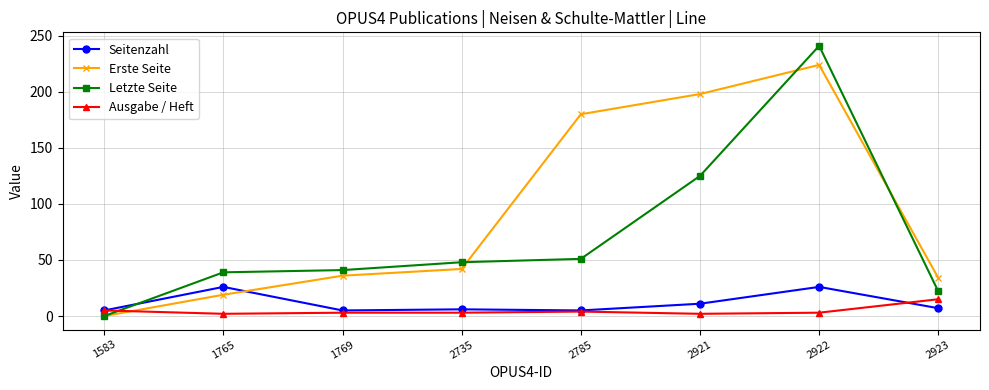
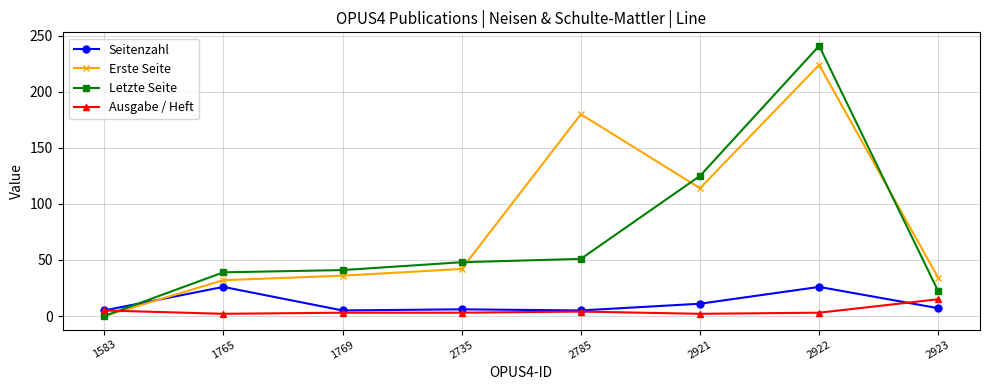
Erste Seite, 1765: 19 -> 32
Erste Seite, 2921: 198 -> 114
